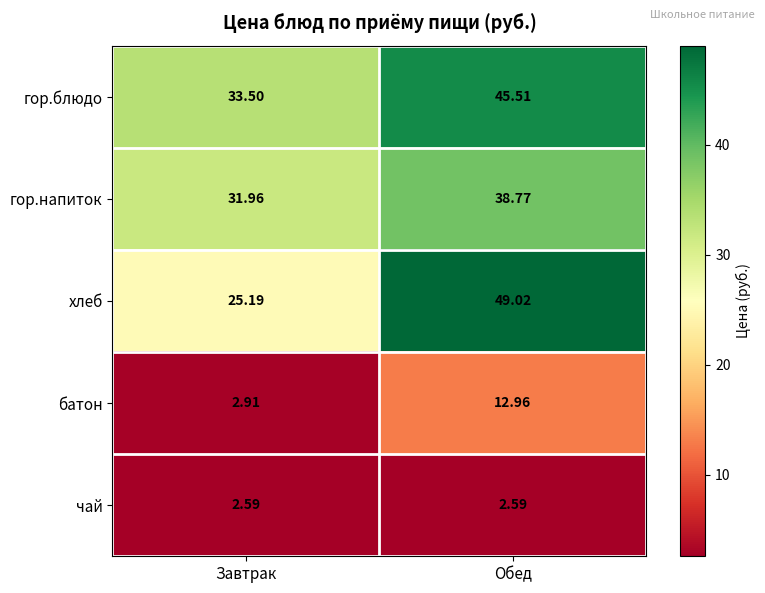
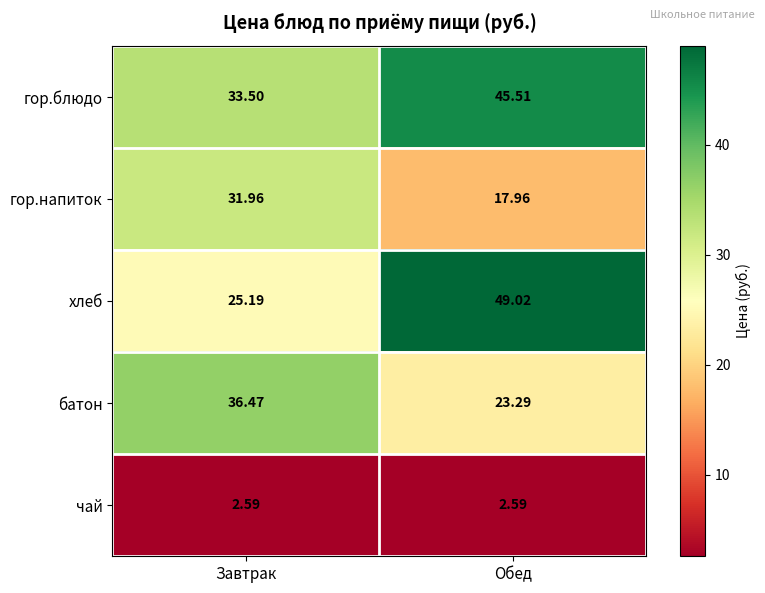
гор.напиток, Обед: 38.77 -> 17.96
батон, Завтрак: 2.91 -> 36.47
батон, Обед: 12.96 -> 23.29
